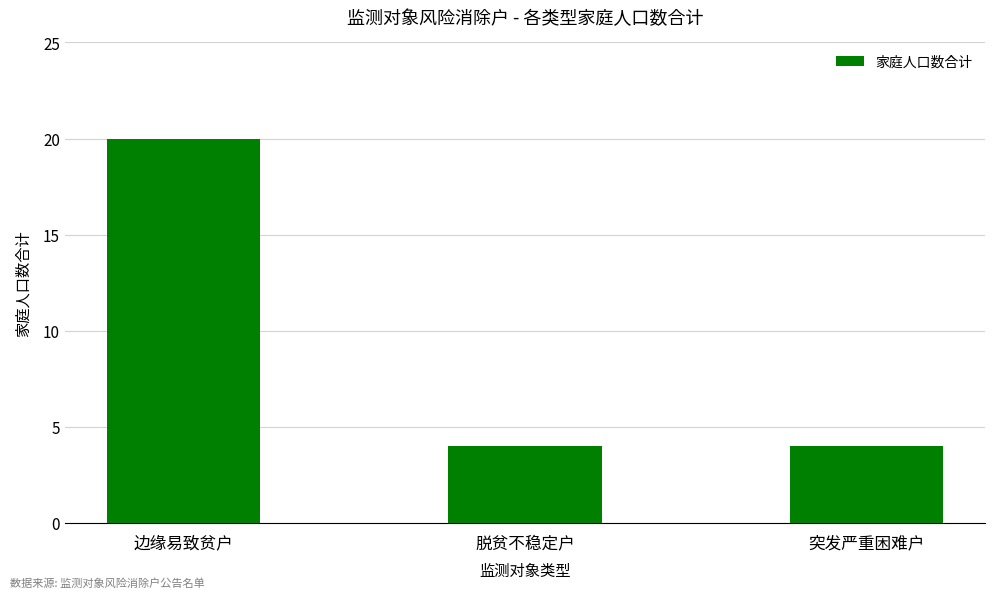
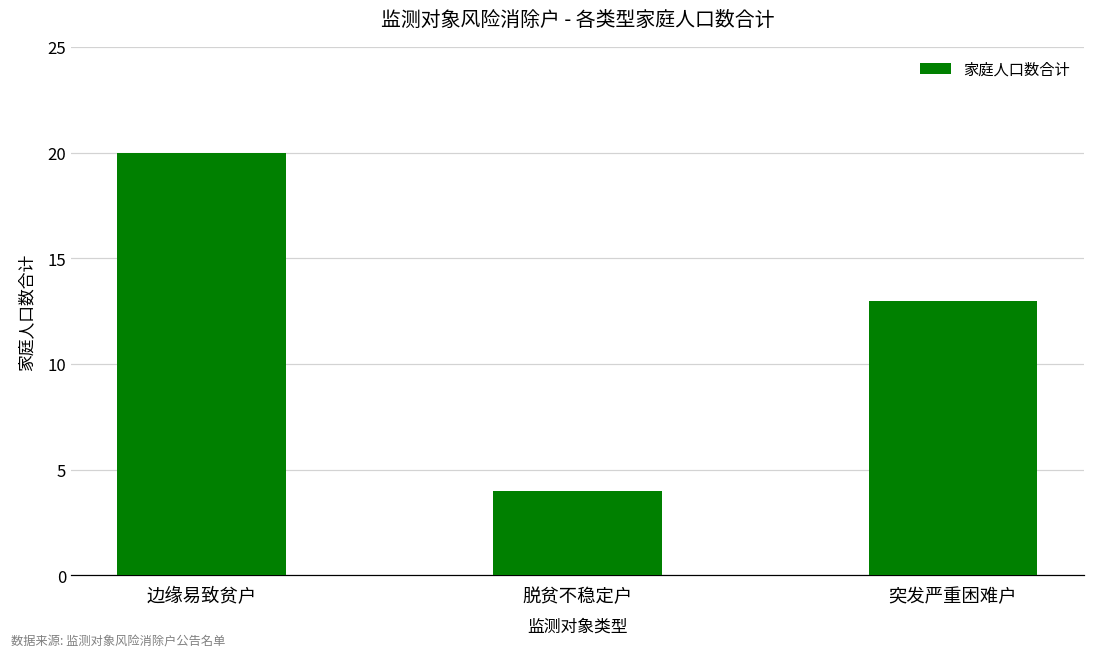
突发严重困难户: 4 -> 13
